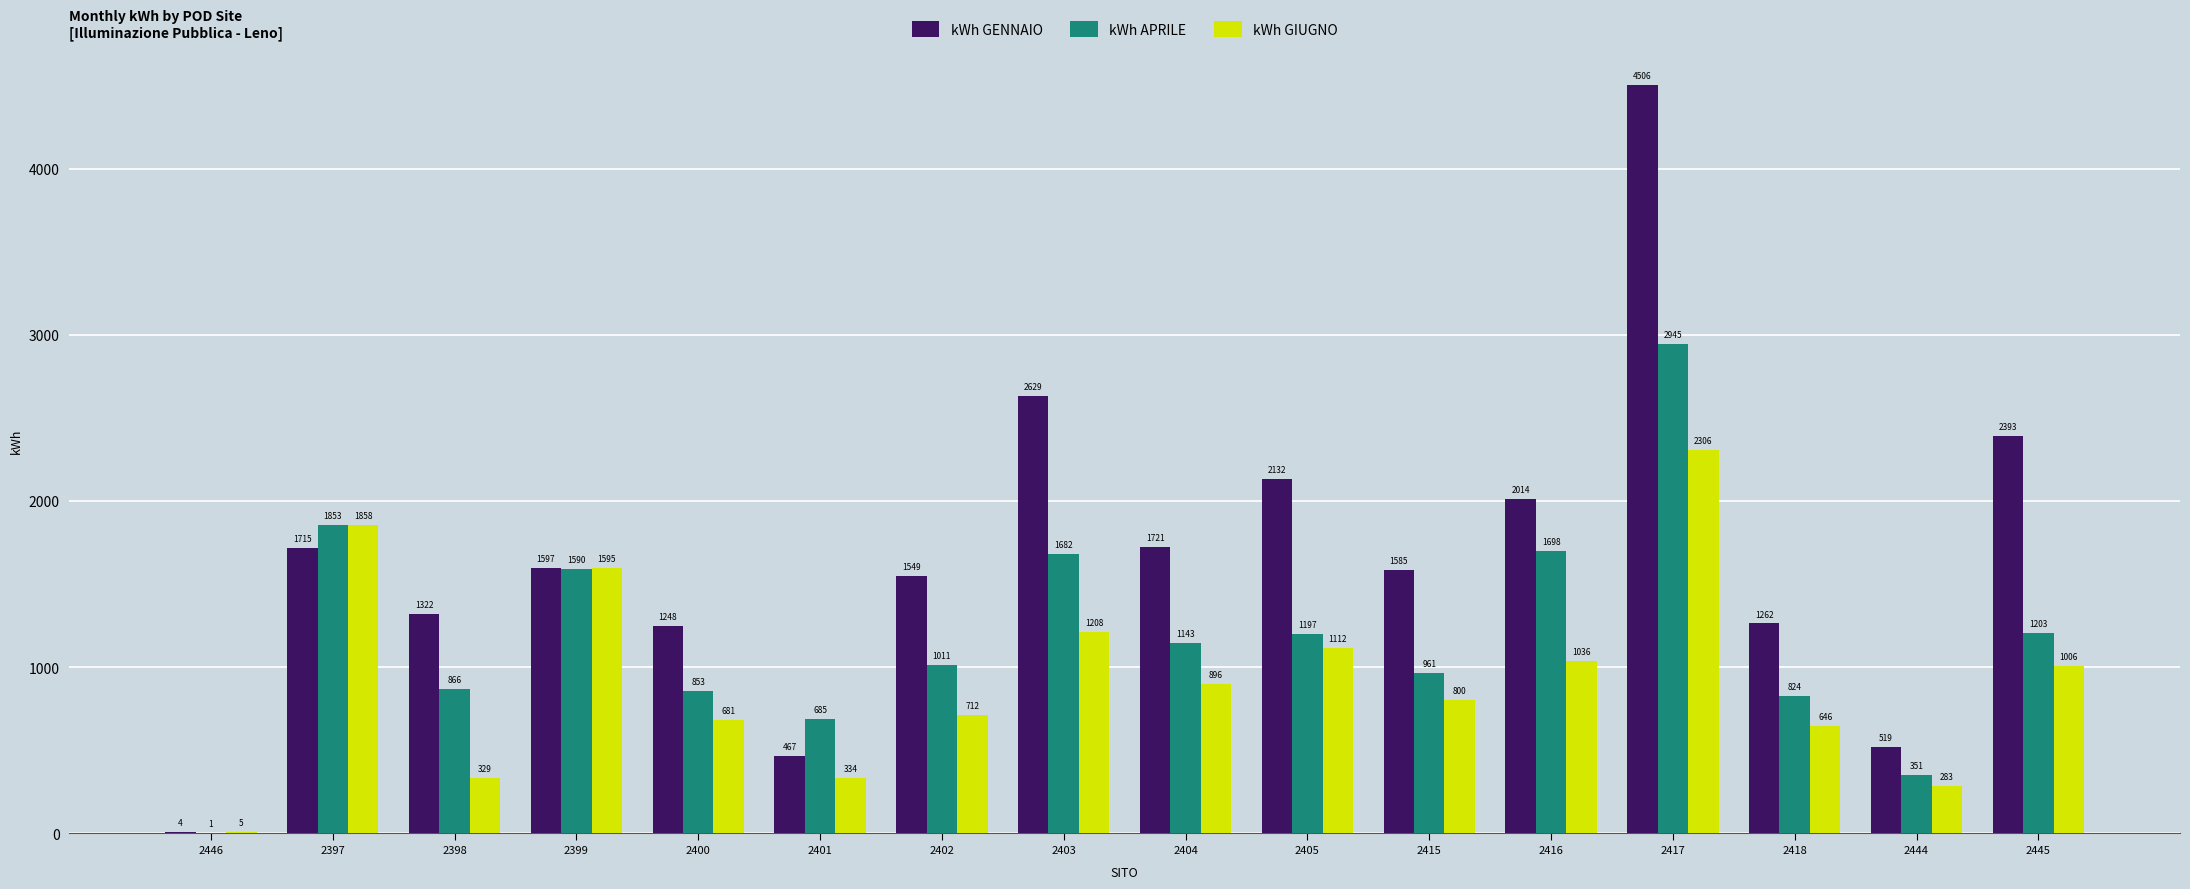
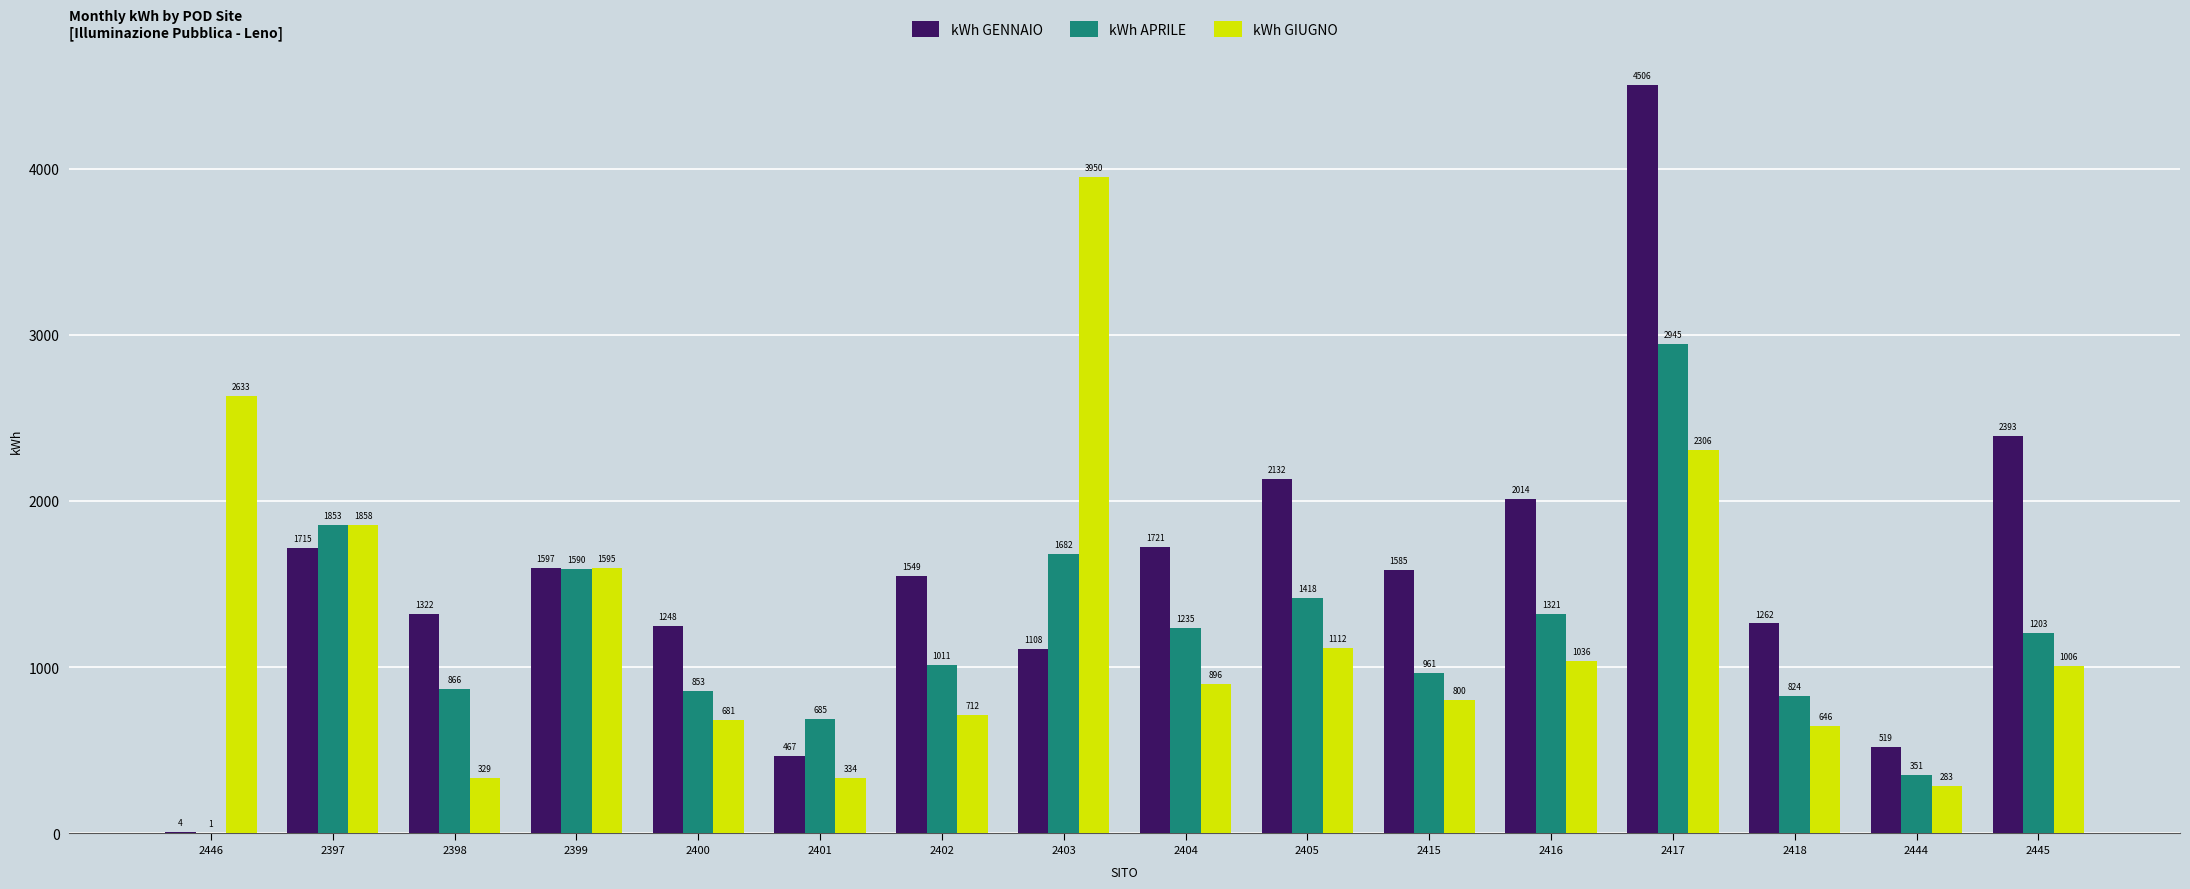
kWh GIUGNO, 2446: 5 -> 2633
kWh GENNAIO, 2403: 2629 -> 1108
kWh GIUGNO, 2403: 1208 -> 3950
kWh APRILE, 2404: 1143 -> 1235
kWh APRILE, 2405: 1197 -> 1418
kWh APRILE, 2416: 1698 -> 1321
